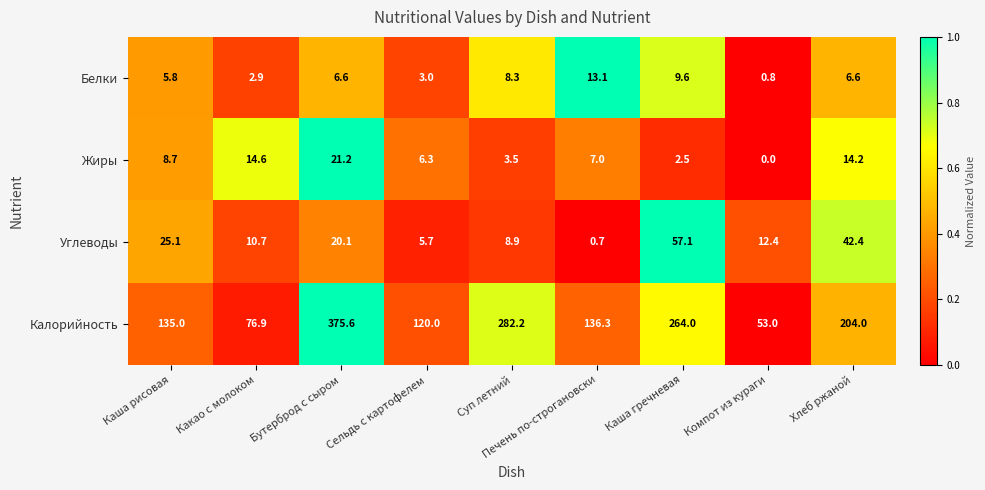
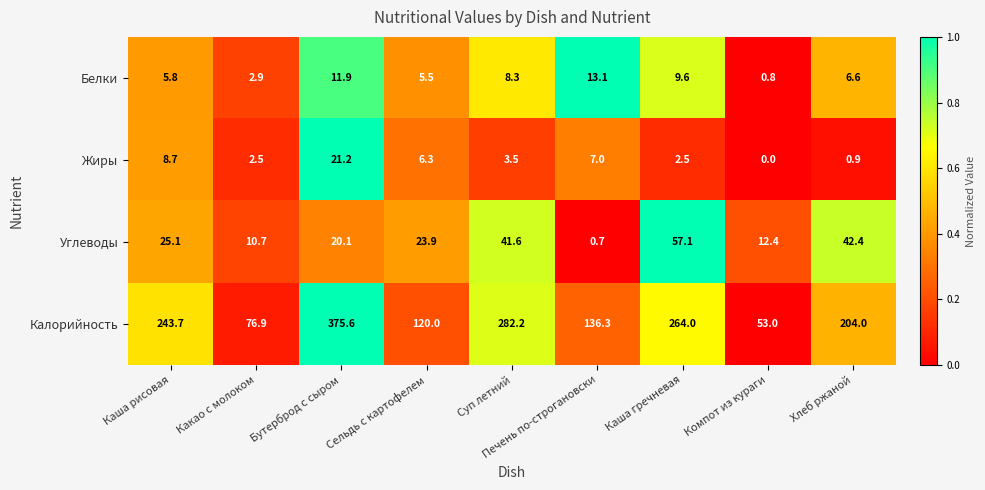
Белки, Бутерброд с сыром: 6.6 -> 11.9
Белки, Сельдь с картофелем: 3.0 -> 5.5
Жиры, Какао с молоком: 14.6 -> 2.5
Жиры, Хлеб ржаной: 14.2 -> 0.9
Углеводы, Сельдь с картофелем: 5.7 -> 23.9
Углеводы, Суп летний: 8.9 -> 41.6
Калорийность, Каша рисовая: 135.0 -> 243.7
